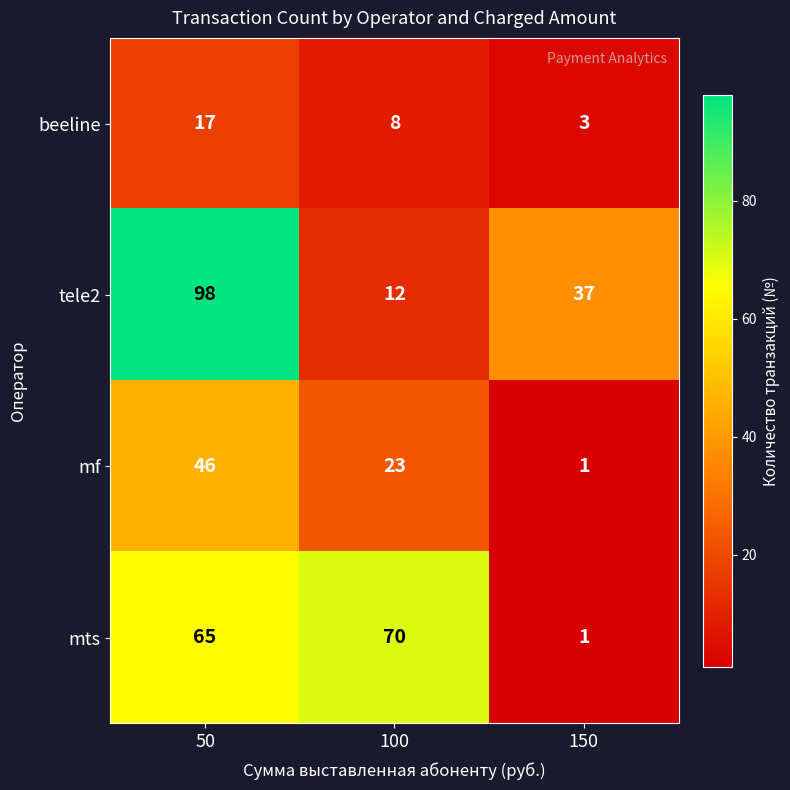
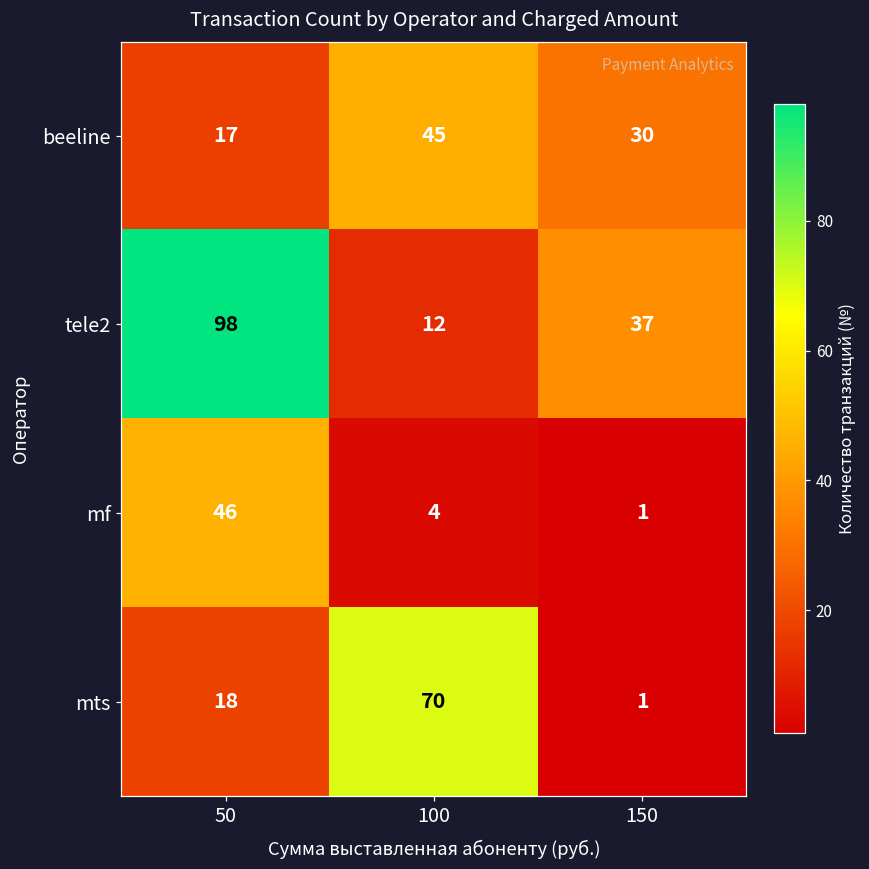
beeline, 100: 8 -> 45
beeline, 150: 3 -> 30
mf, 100: 23 -> 4
mts, 50: 65 -> 18
